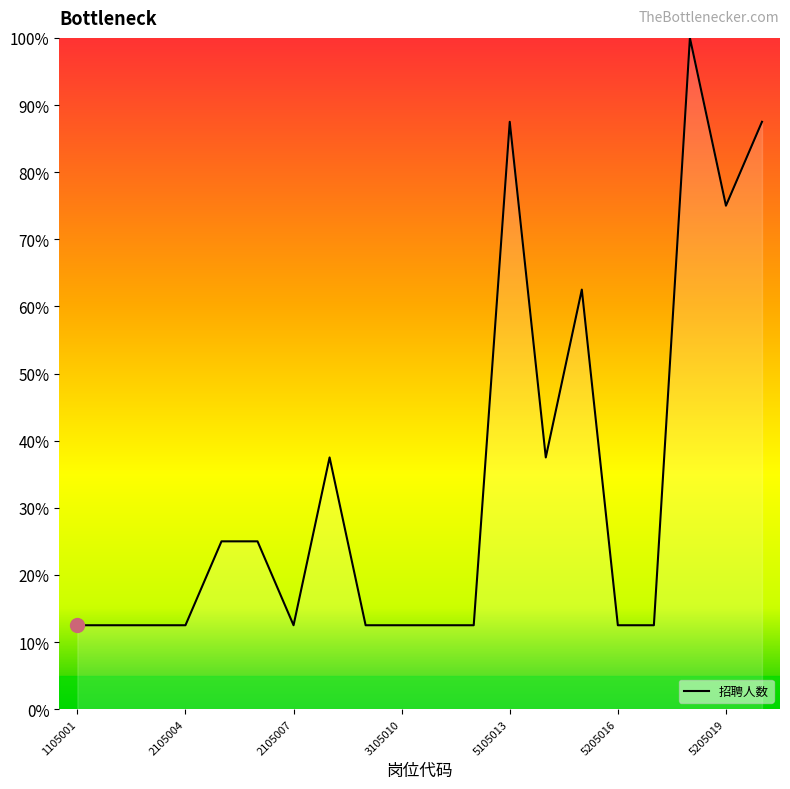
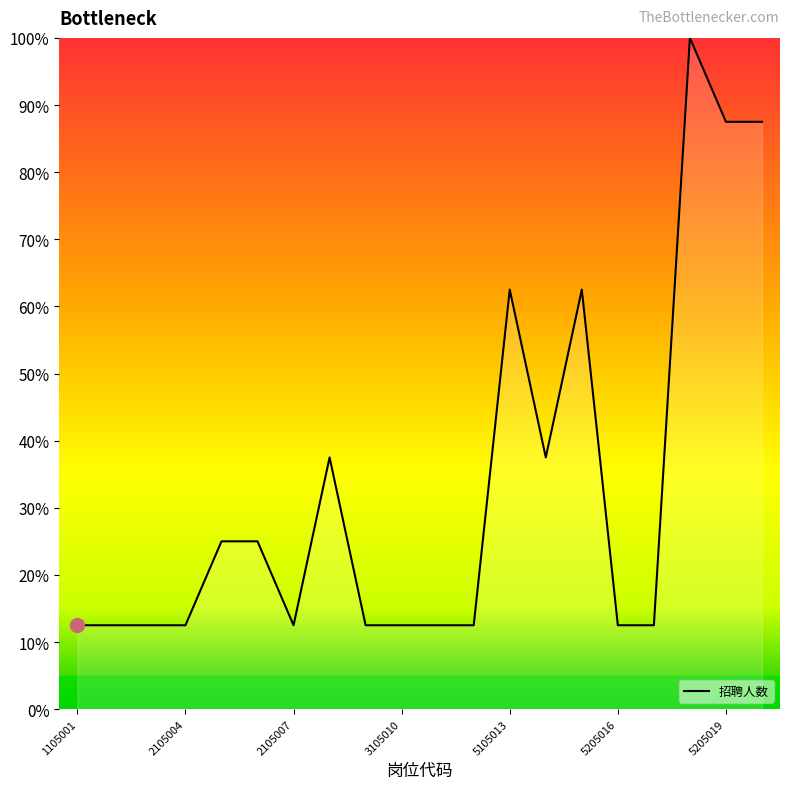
招聘人数, 5105013: 88% -> 63%
招聘人数, 5205019: 75% -> 88%
